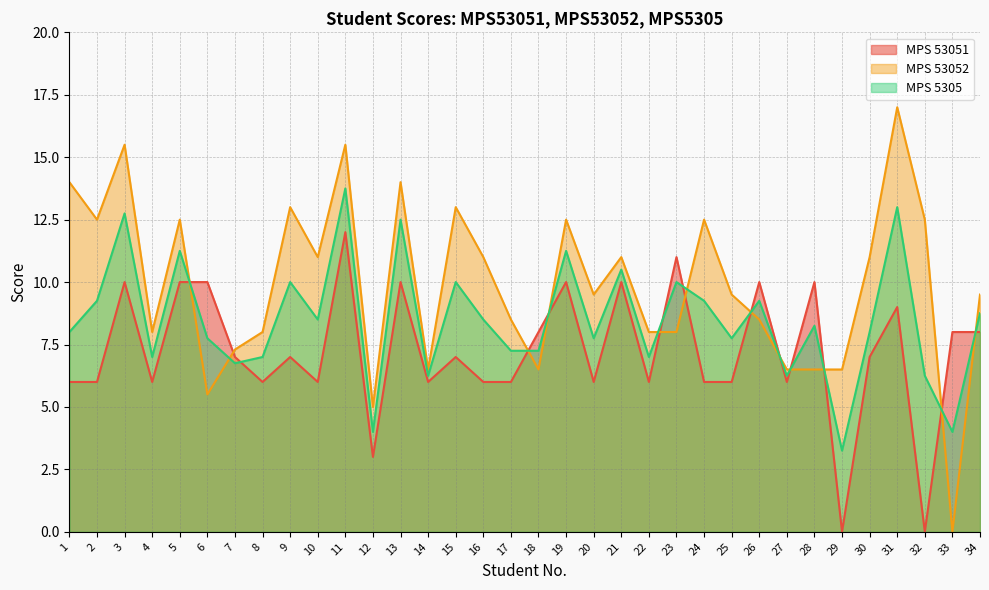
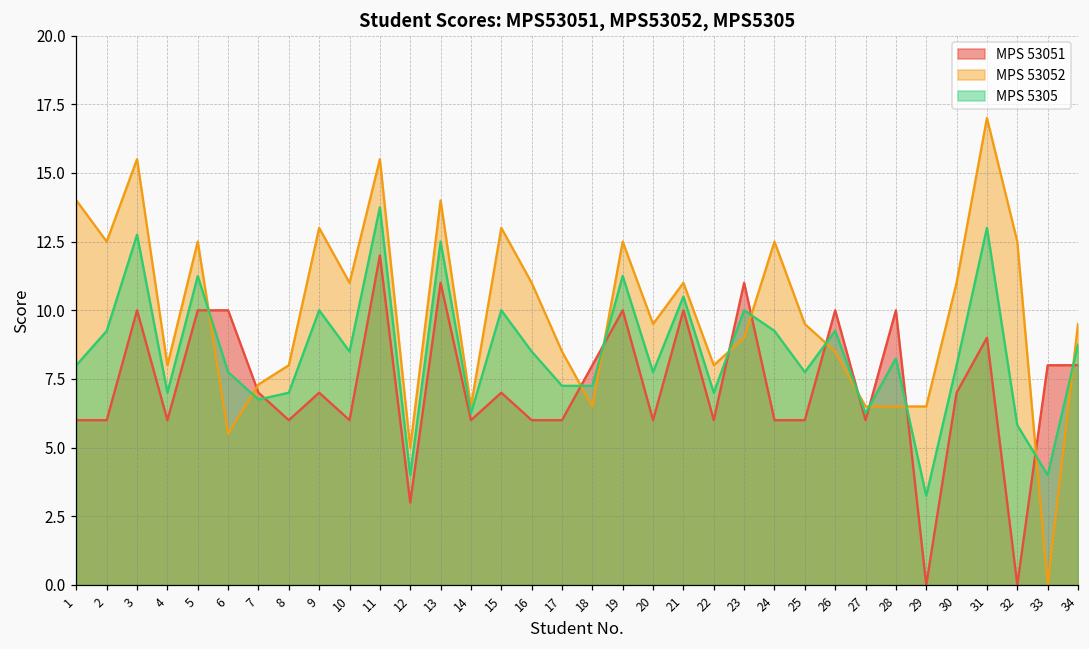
MPS 53051, 13: 10 -> 11
MPS 53052, 23: 8 -> 9
MPS 5305, 32: 6.3 -> 5.8
